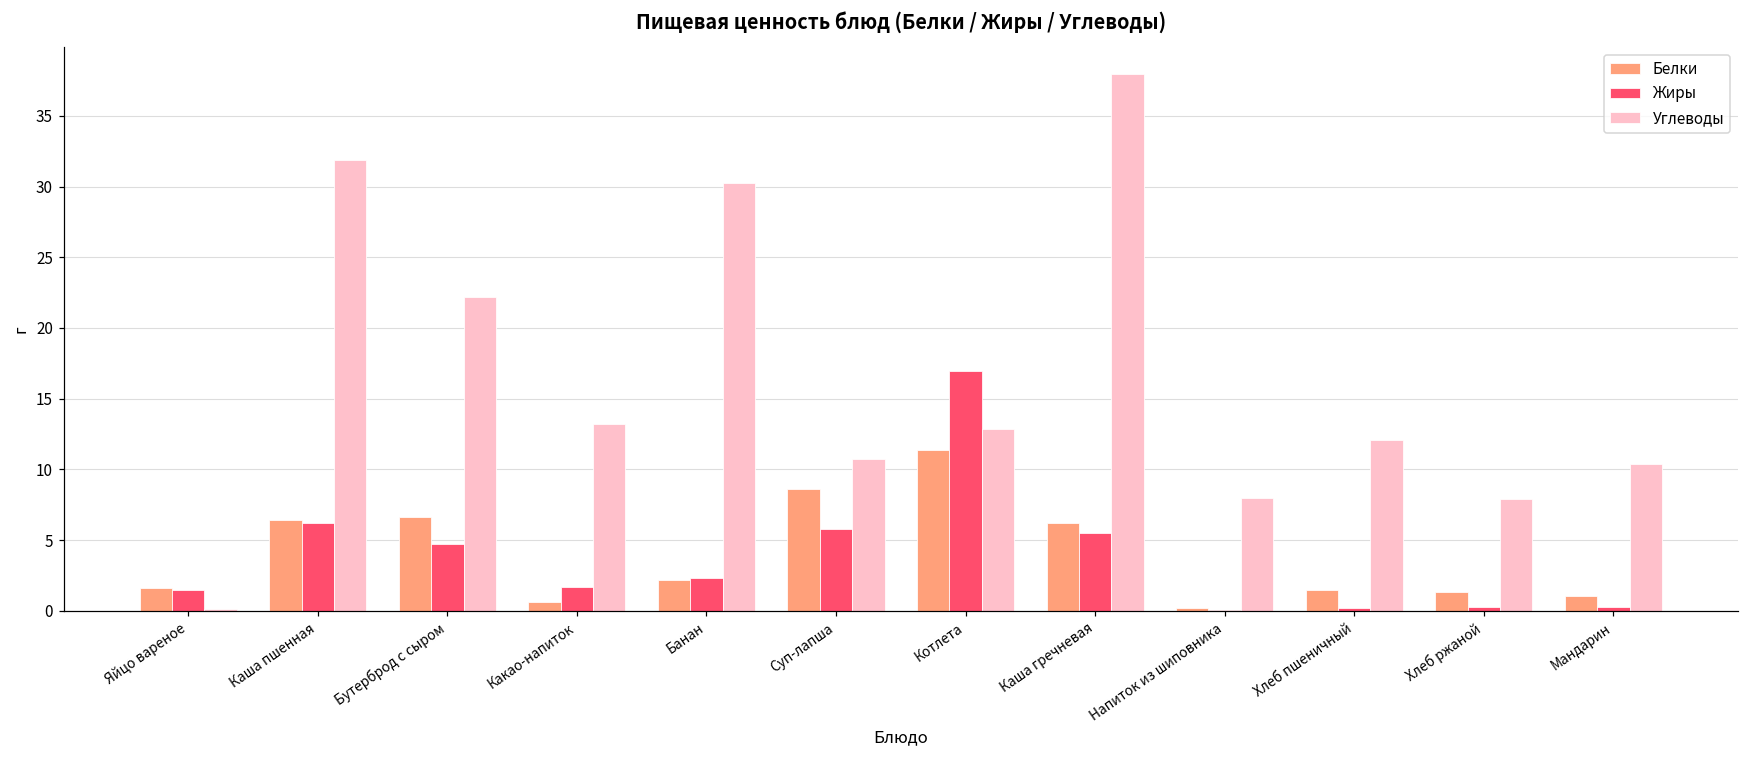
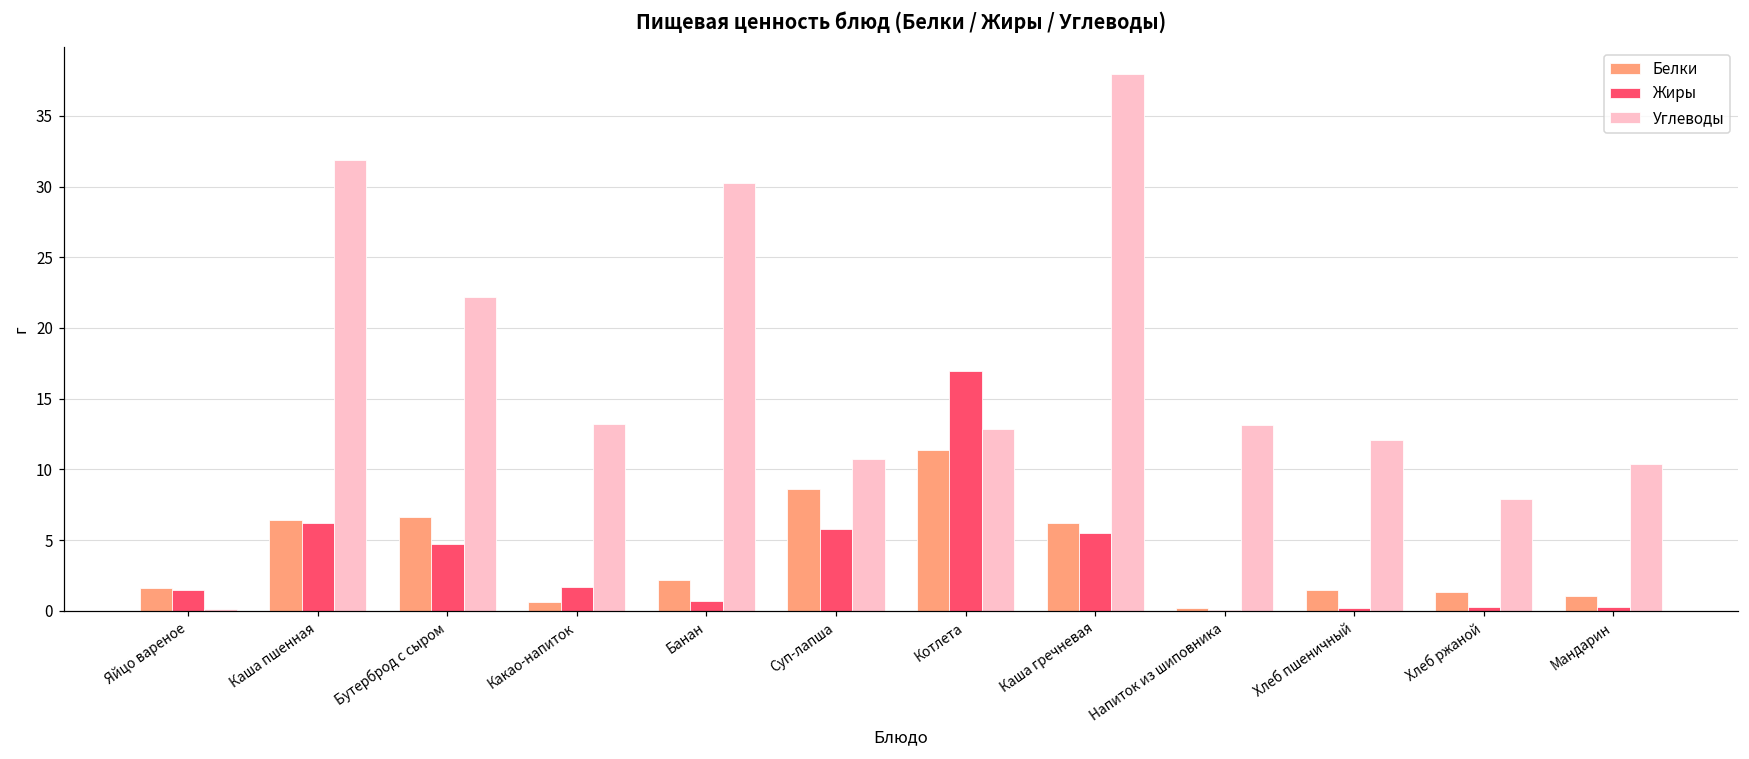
Жиры, Банан: 2.3 -> 0.7
Углеводы, Напиток из шиповника: 8.0 -> 13.1
